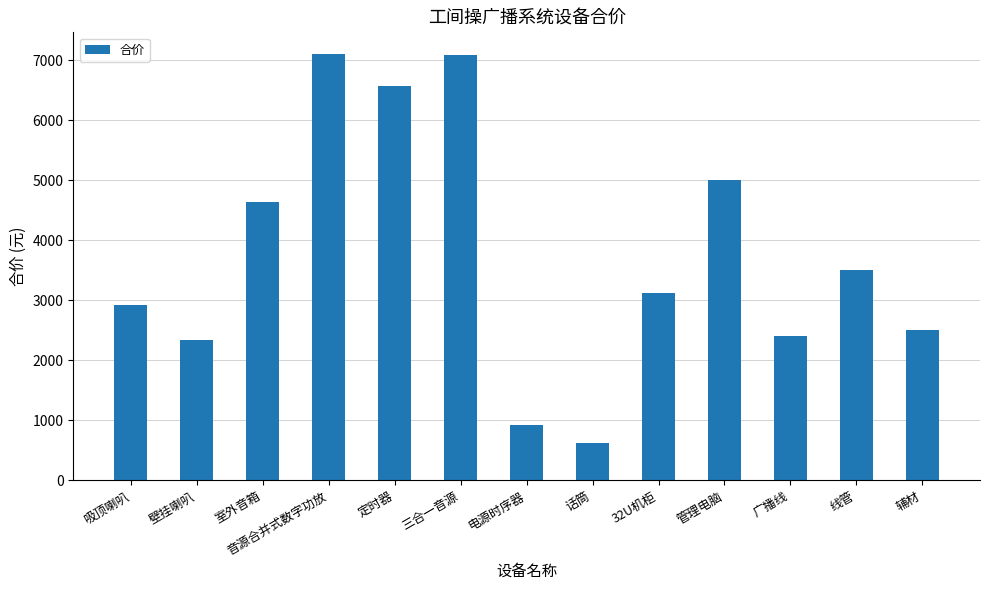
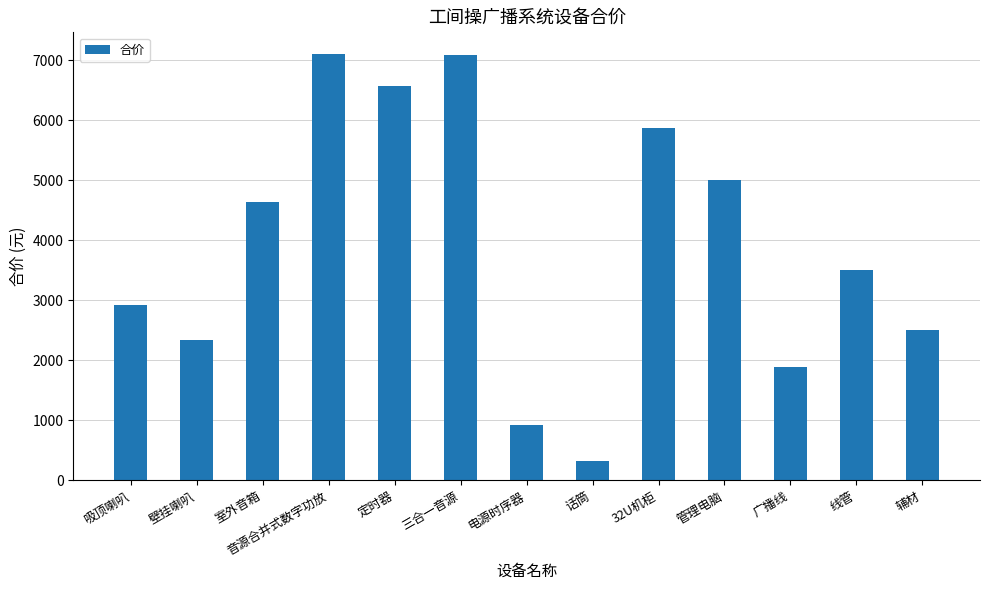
话筒: 600 -> 300
32U机柜: 3100 -> 5900
广播线: 2400 -> 1900
